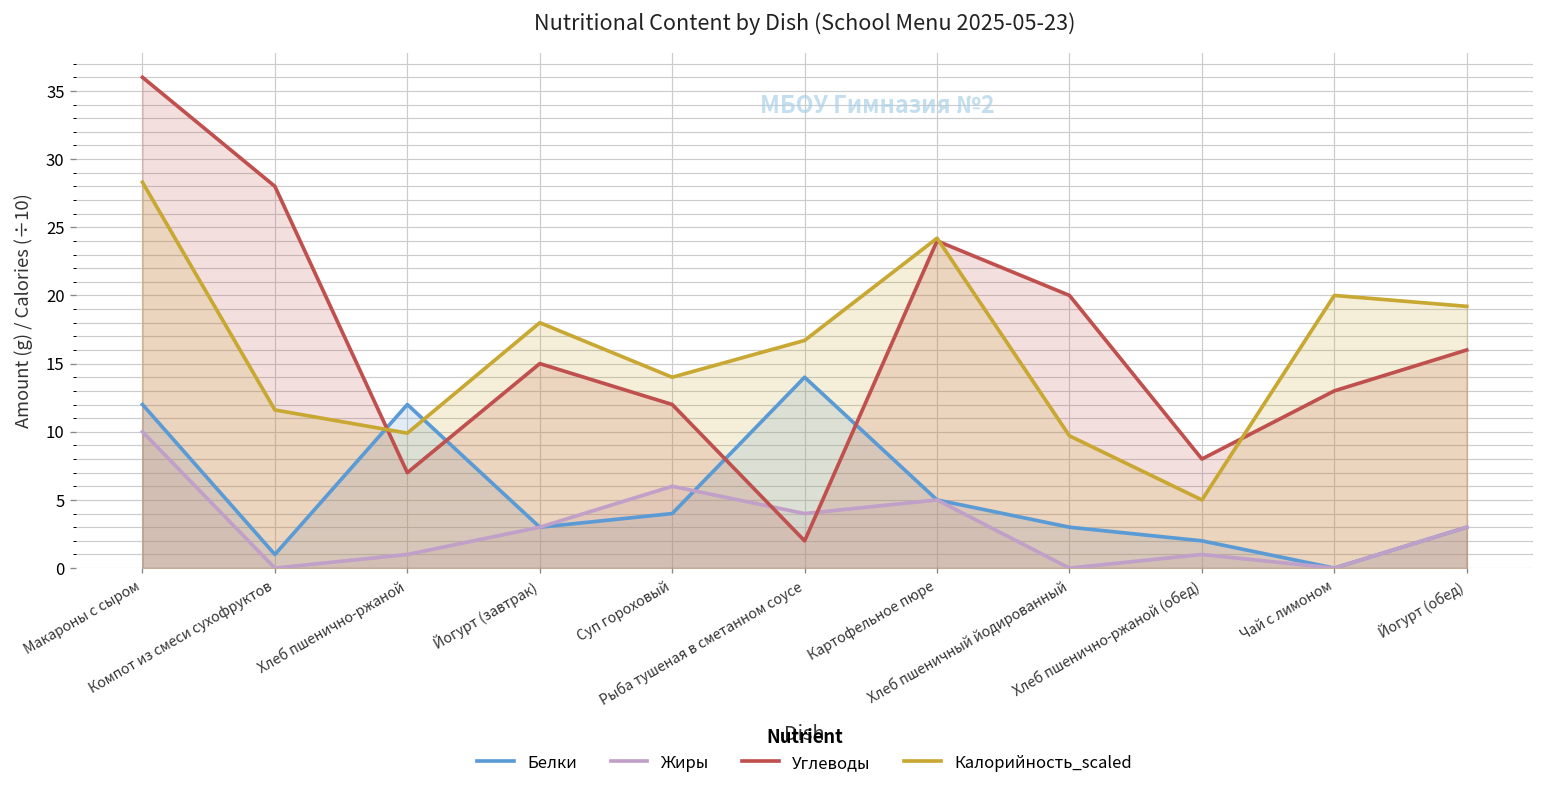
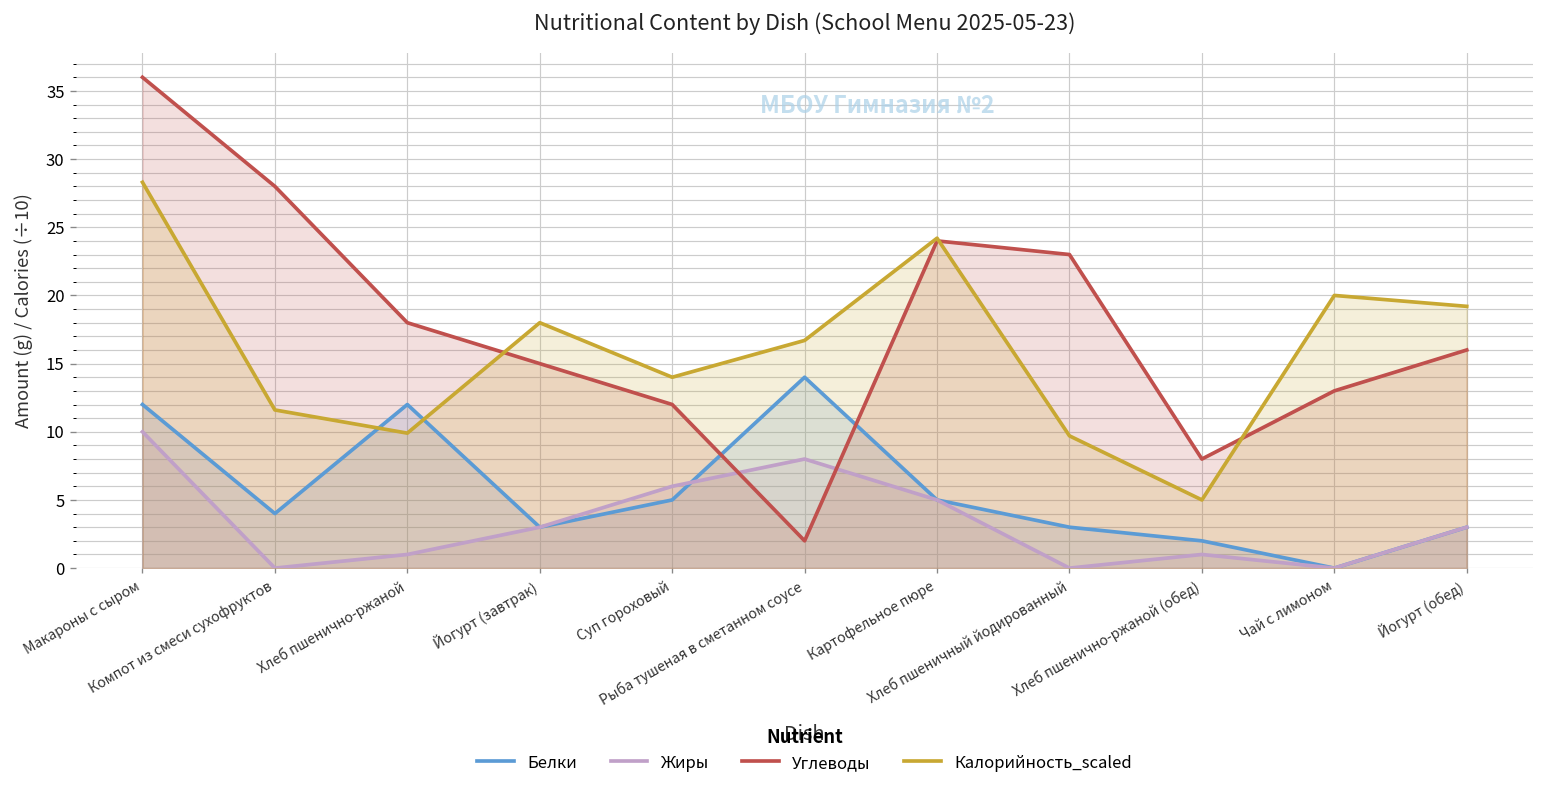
Белки, Компот из смеси сухофруктов: 1 -> 4
Углеводы, Хлеб пшенично-ржаной: 7 -> 18
Белки, Суп гороховый: 4 -> 5
Жиры, Рыба тушеная в сметанном соусе: 4 -> 8
Углеводы, Хлеб пшеничный йодированный: 20 -> 23
